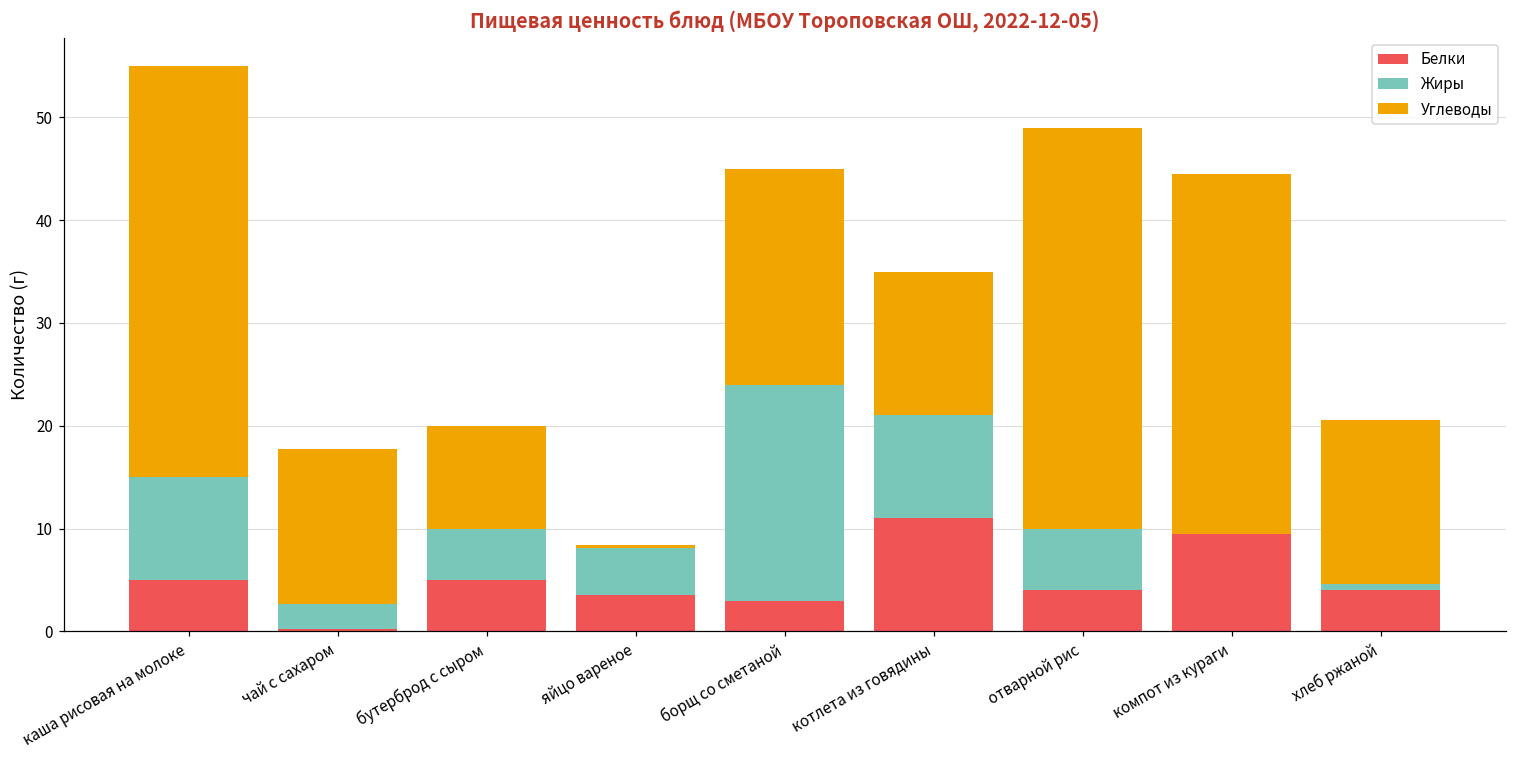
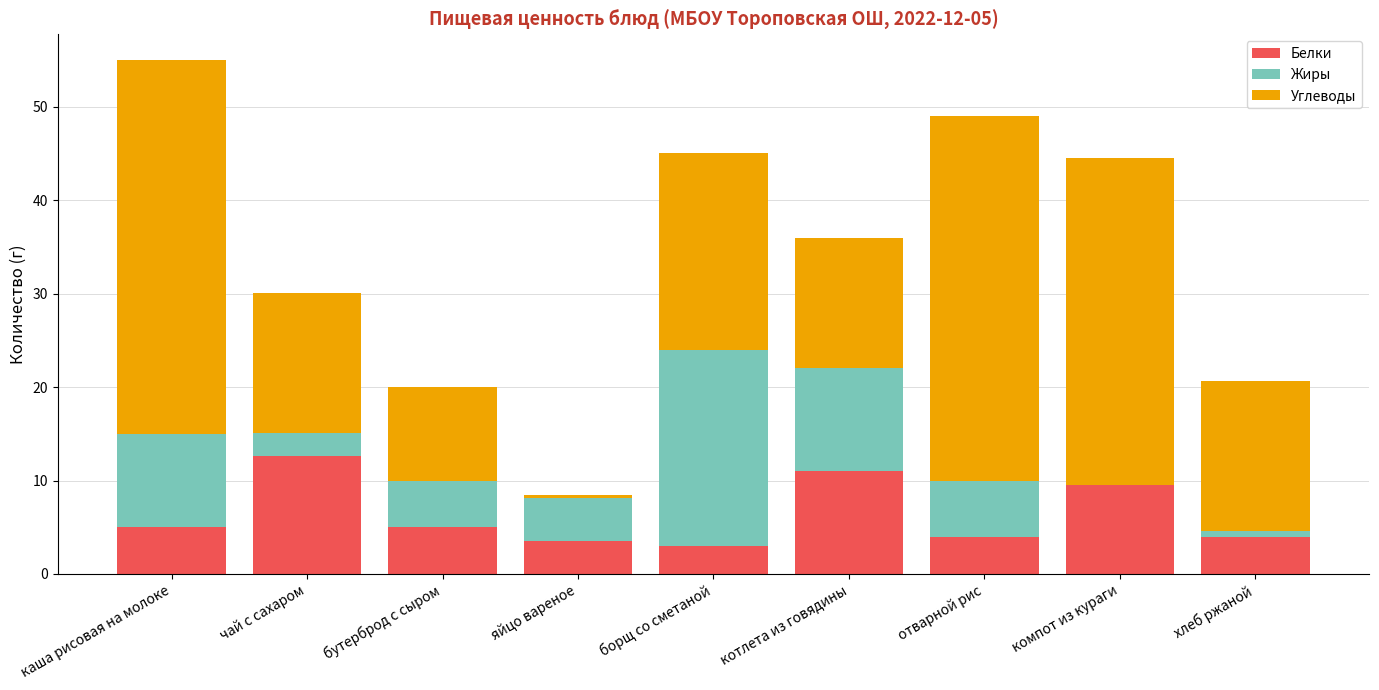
Белки, чай с сахаром: 0 -> 13
Жиры, котлета из говядины: 10 -> 11
